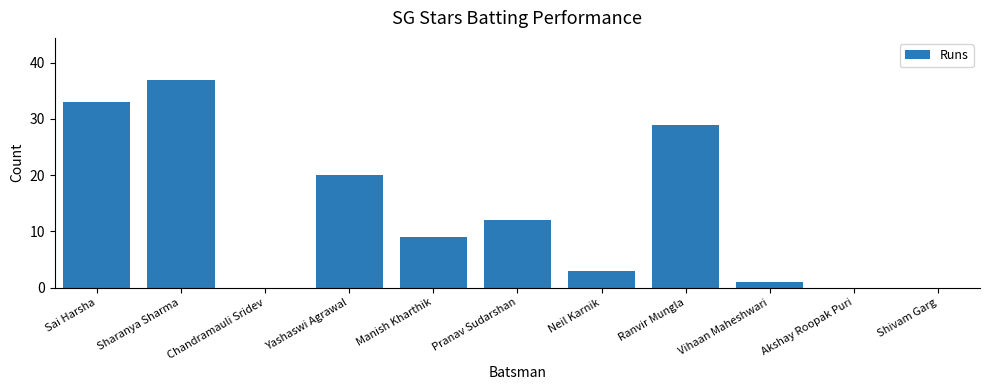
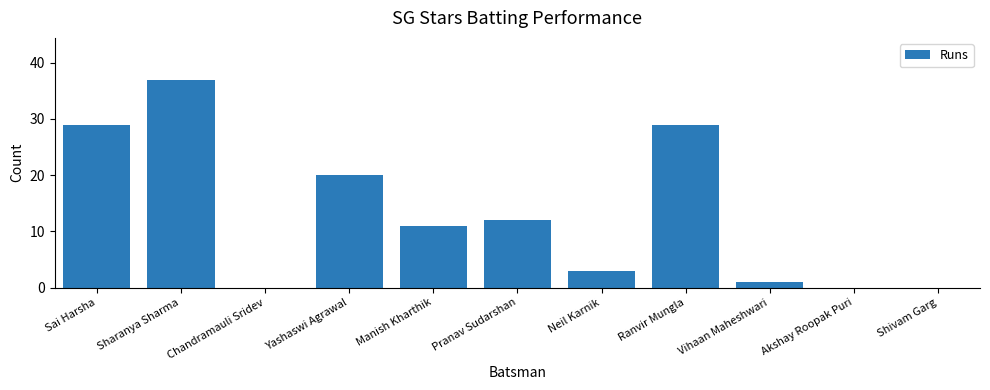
Sai Harsha: 33 -> 29
Manish Kharthik: 9 -> 11
